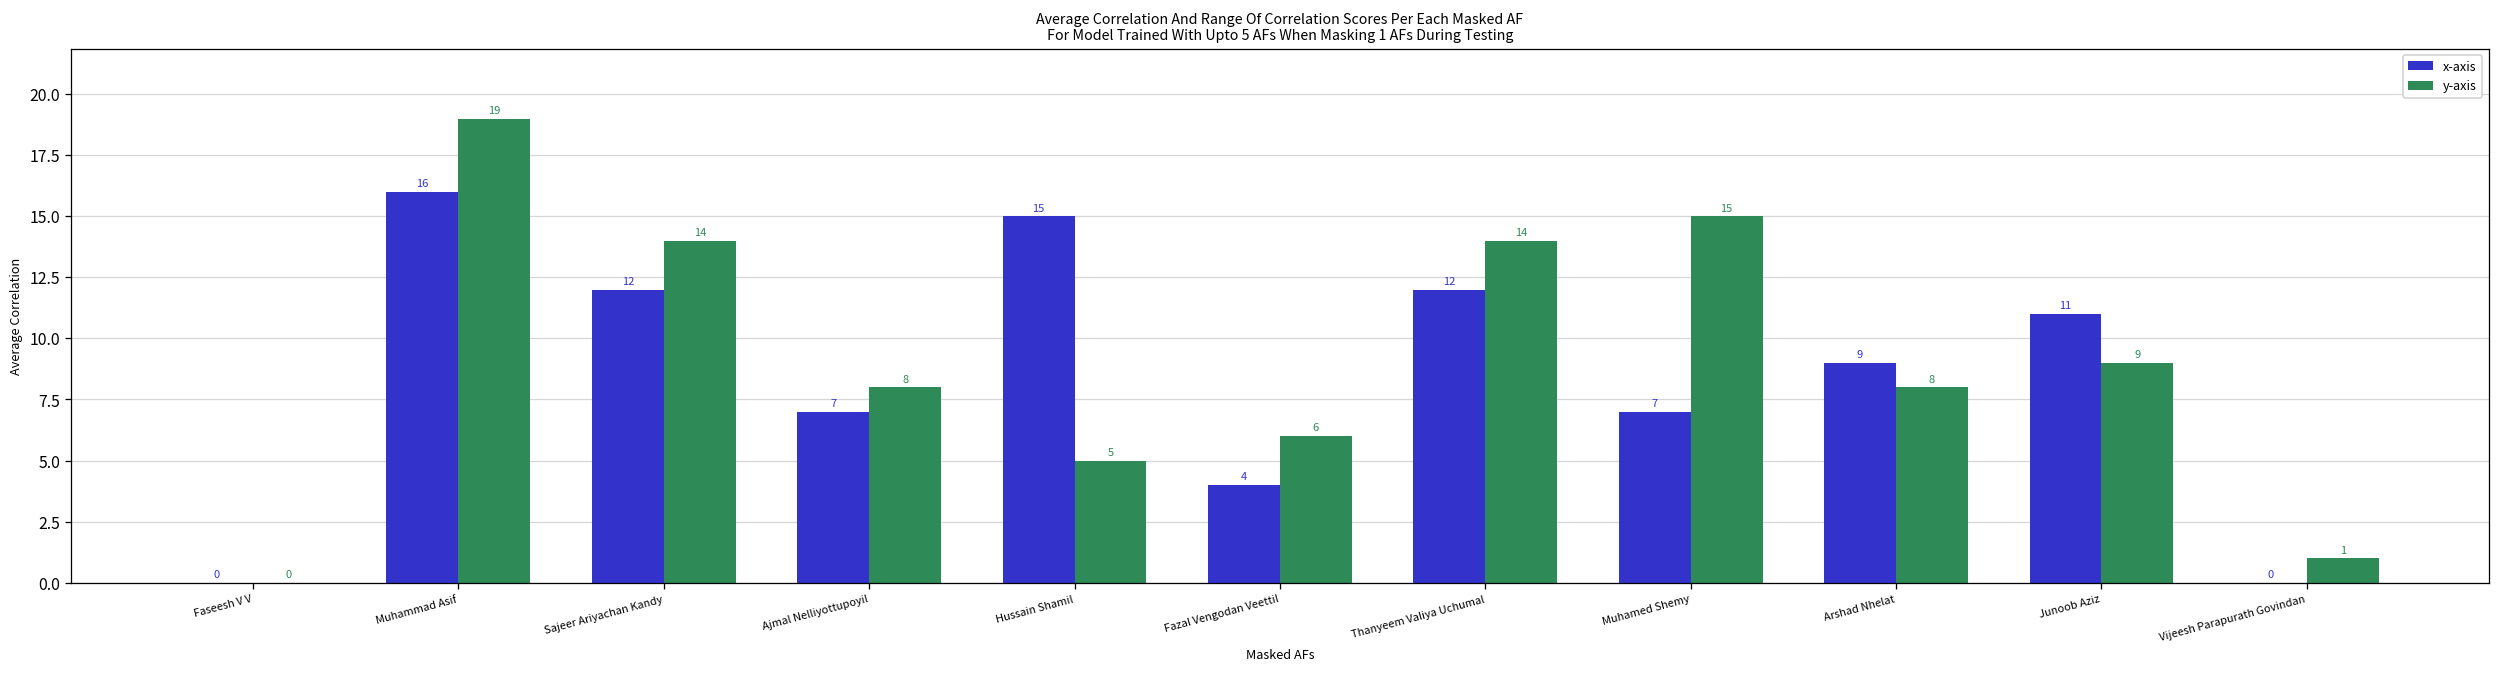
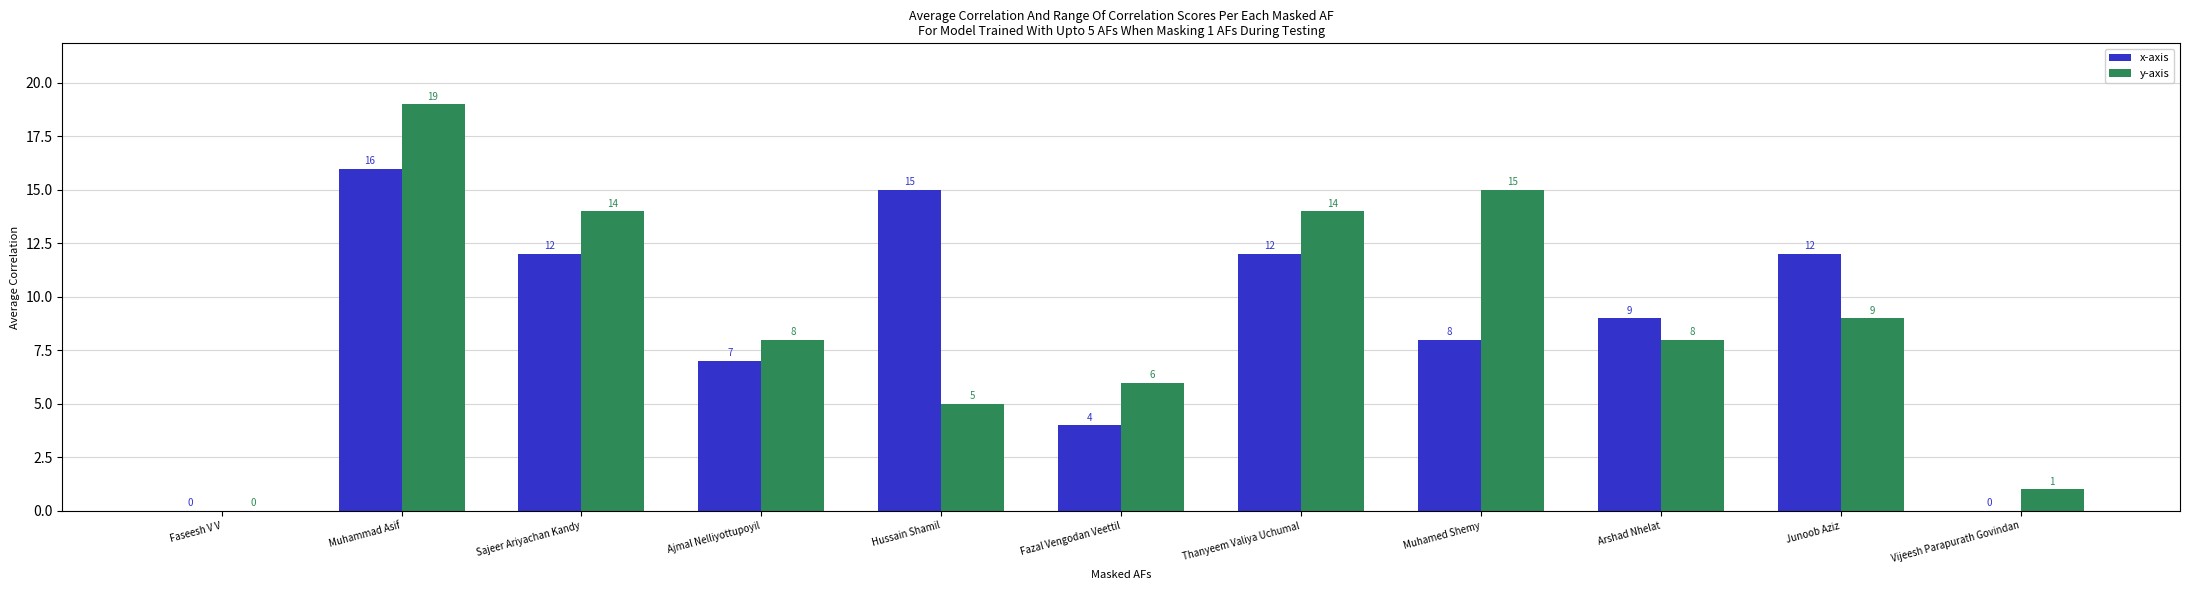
x-axis, Muhamed Shemy: 7 -> 8
x-axis, Junoob Aziz: 11 -> 12
